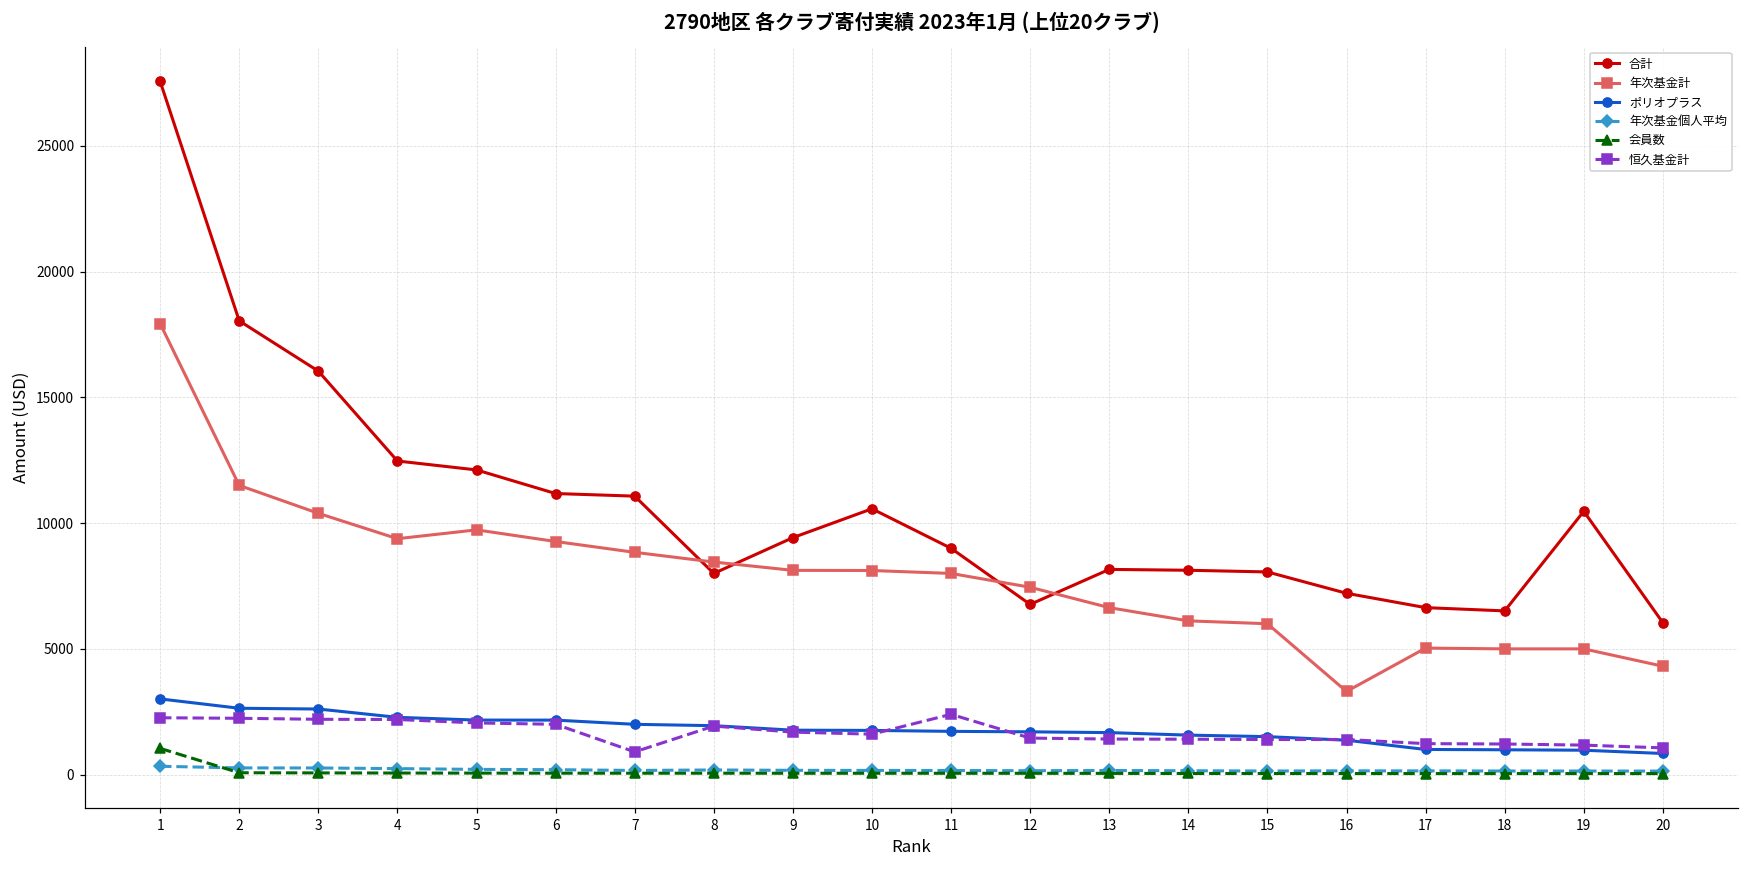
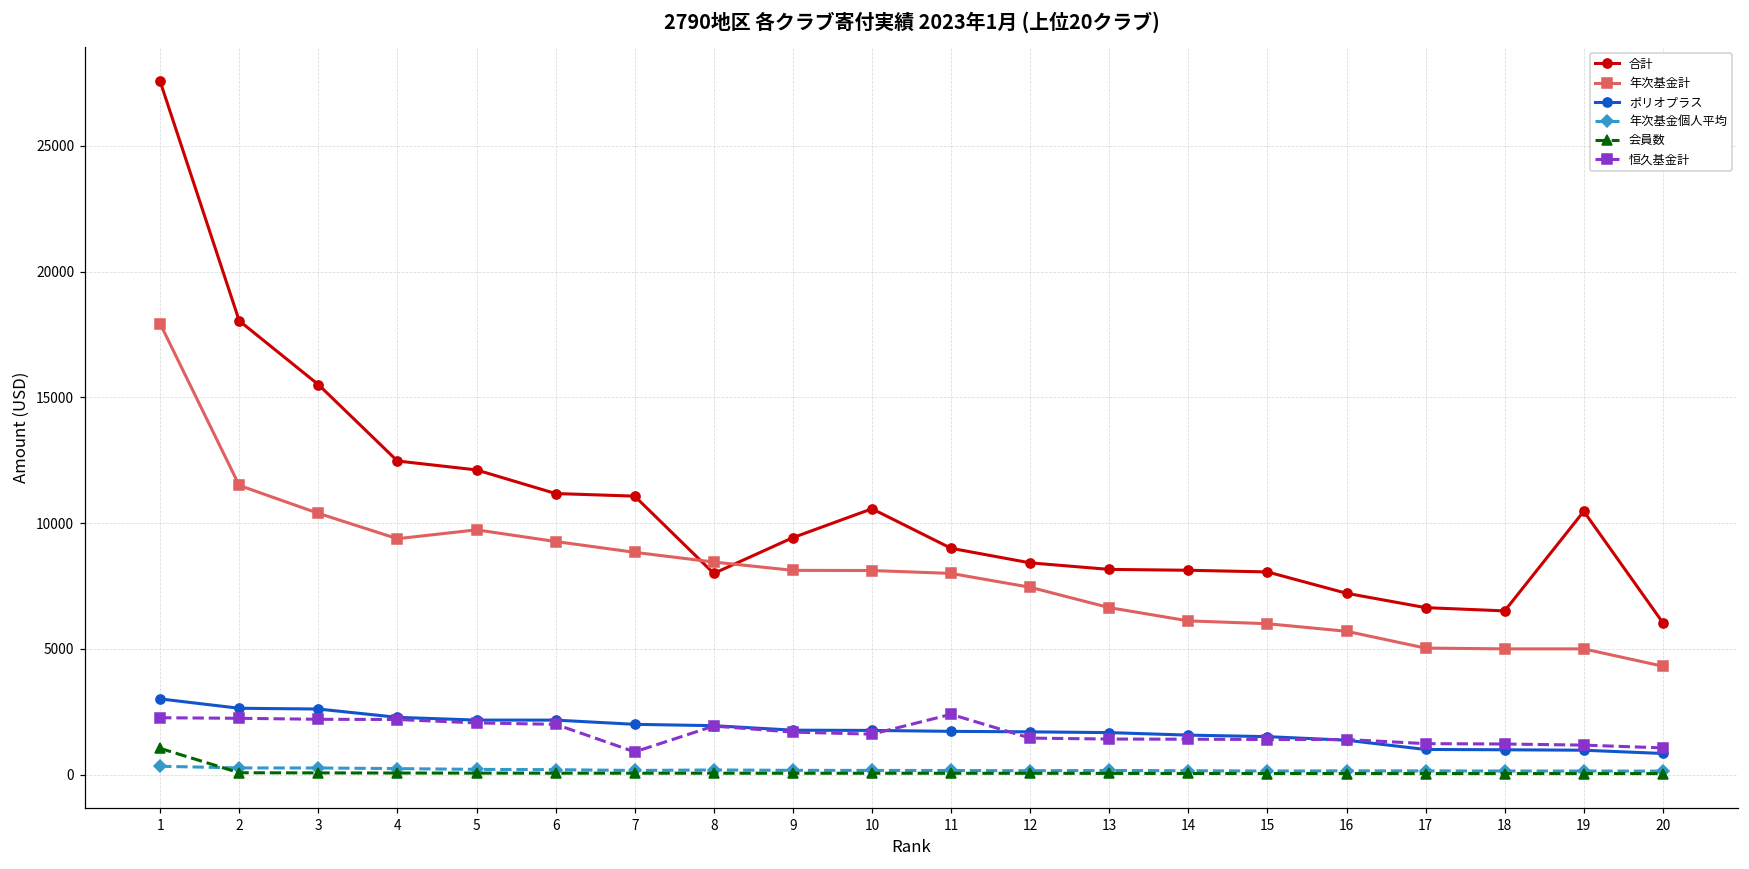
合計, 3: 16000 -> 15500
合計, 12: 6800 -> 8400
年次基金計, 16: 3300 -> 5700
